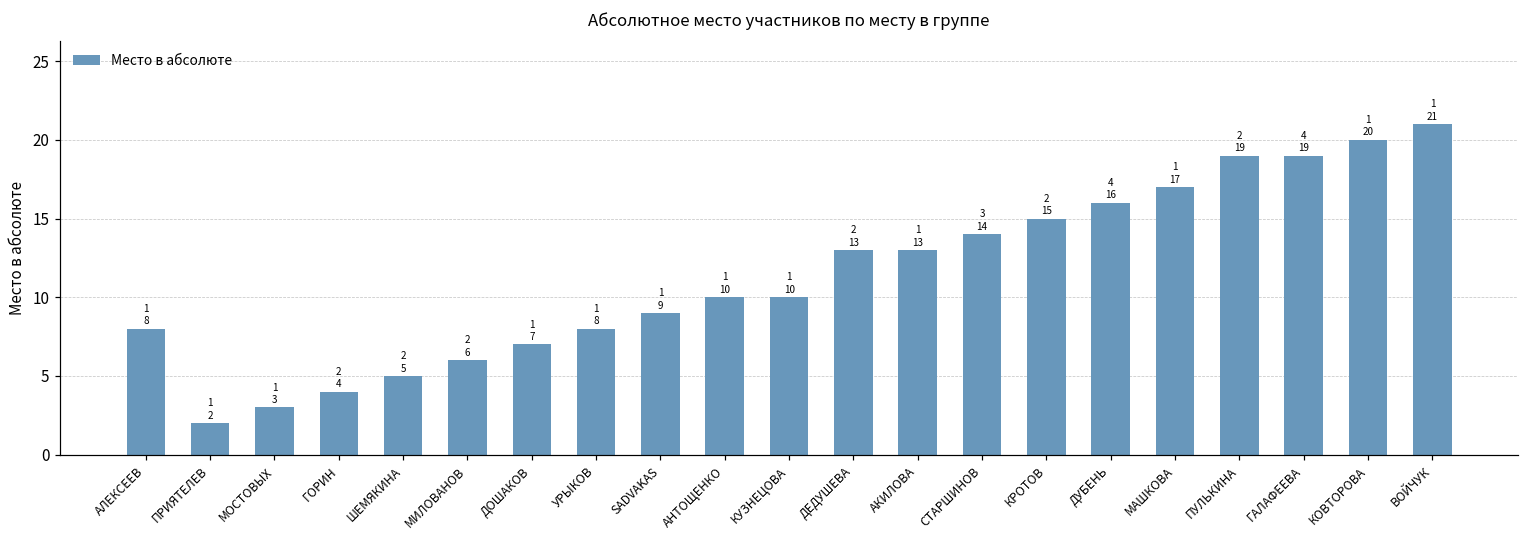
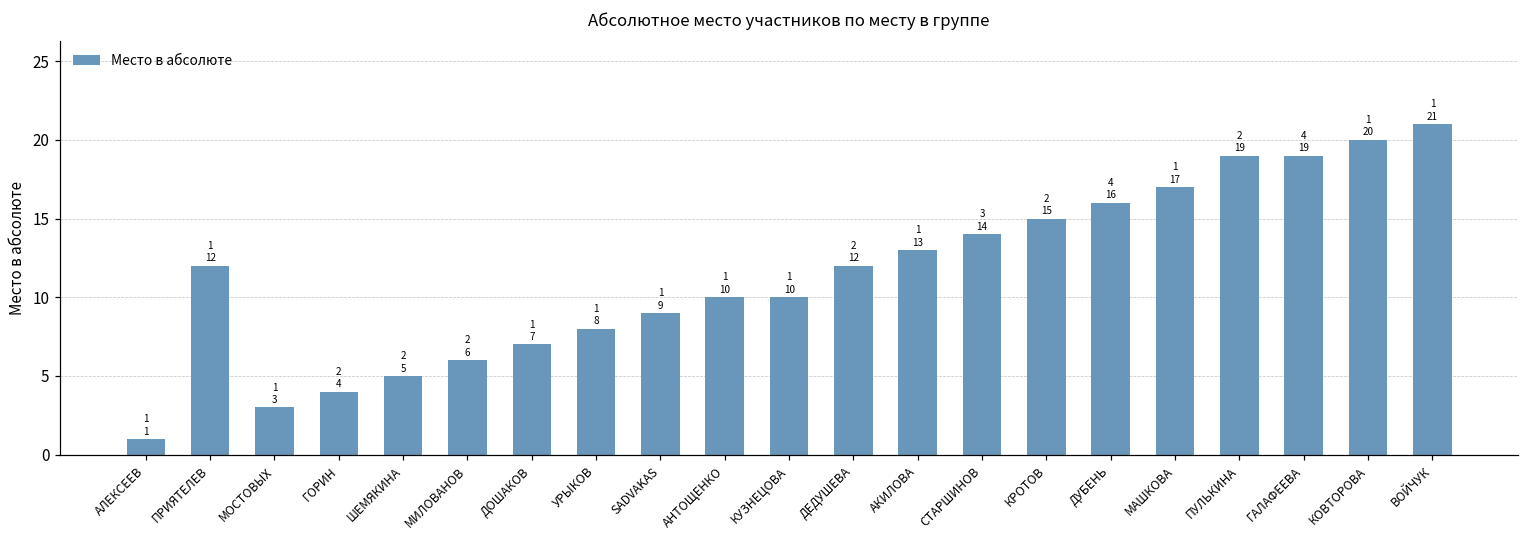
АЛЕКСЕЕВ: 8 -> 1
ПРИЯТЕЛЕВ: 2 -> 12
ДЕДУШЕВА: 13 -> 12
